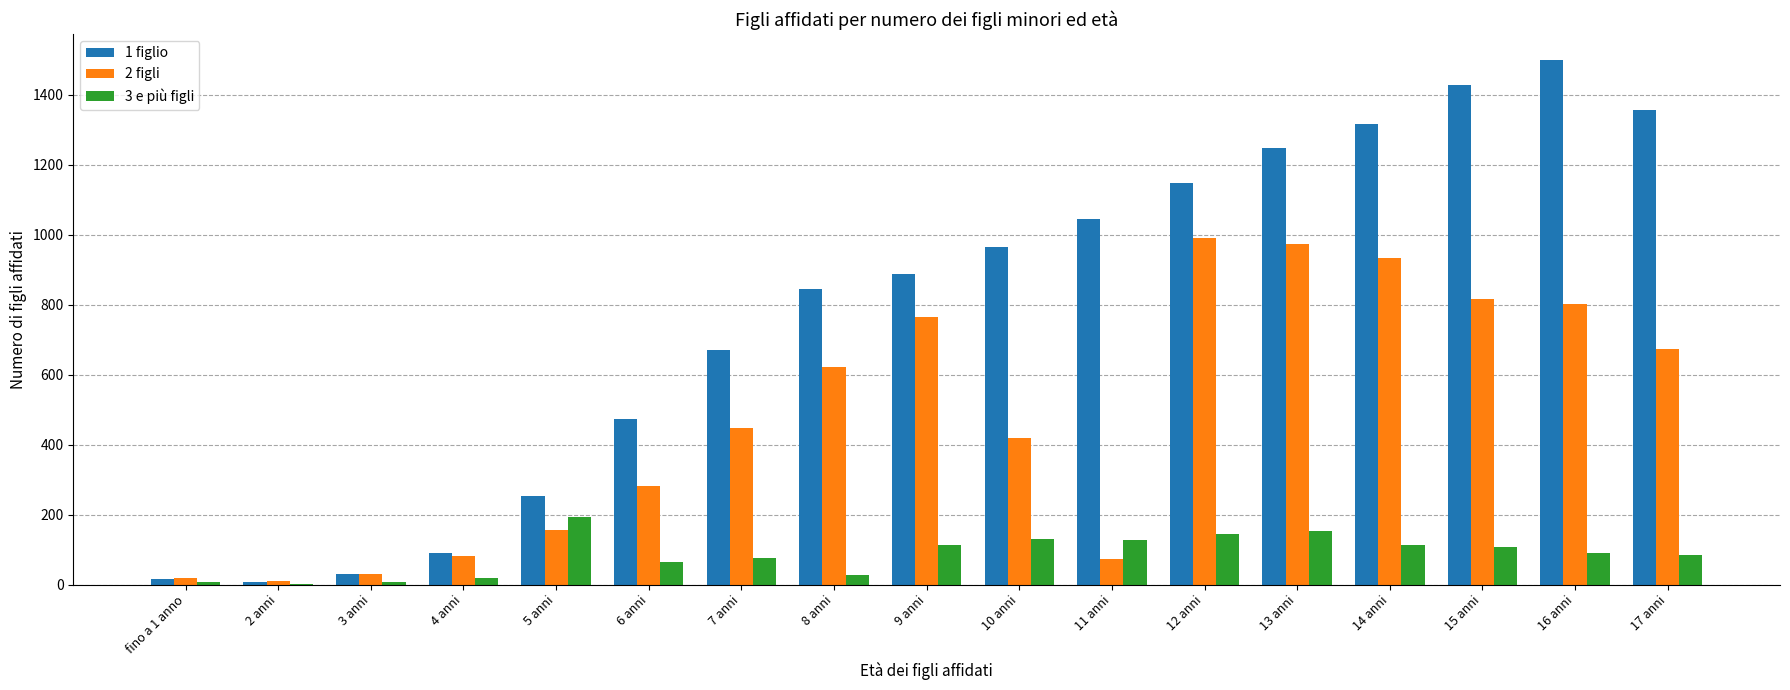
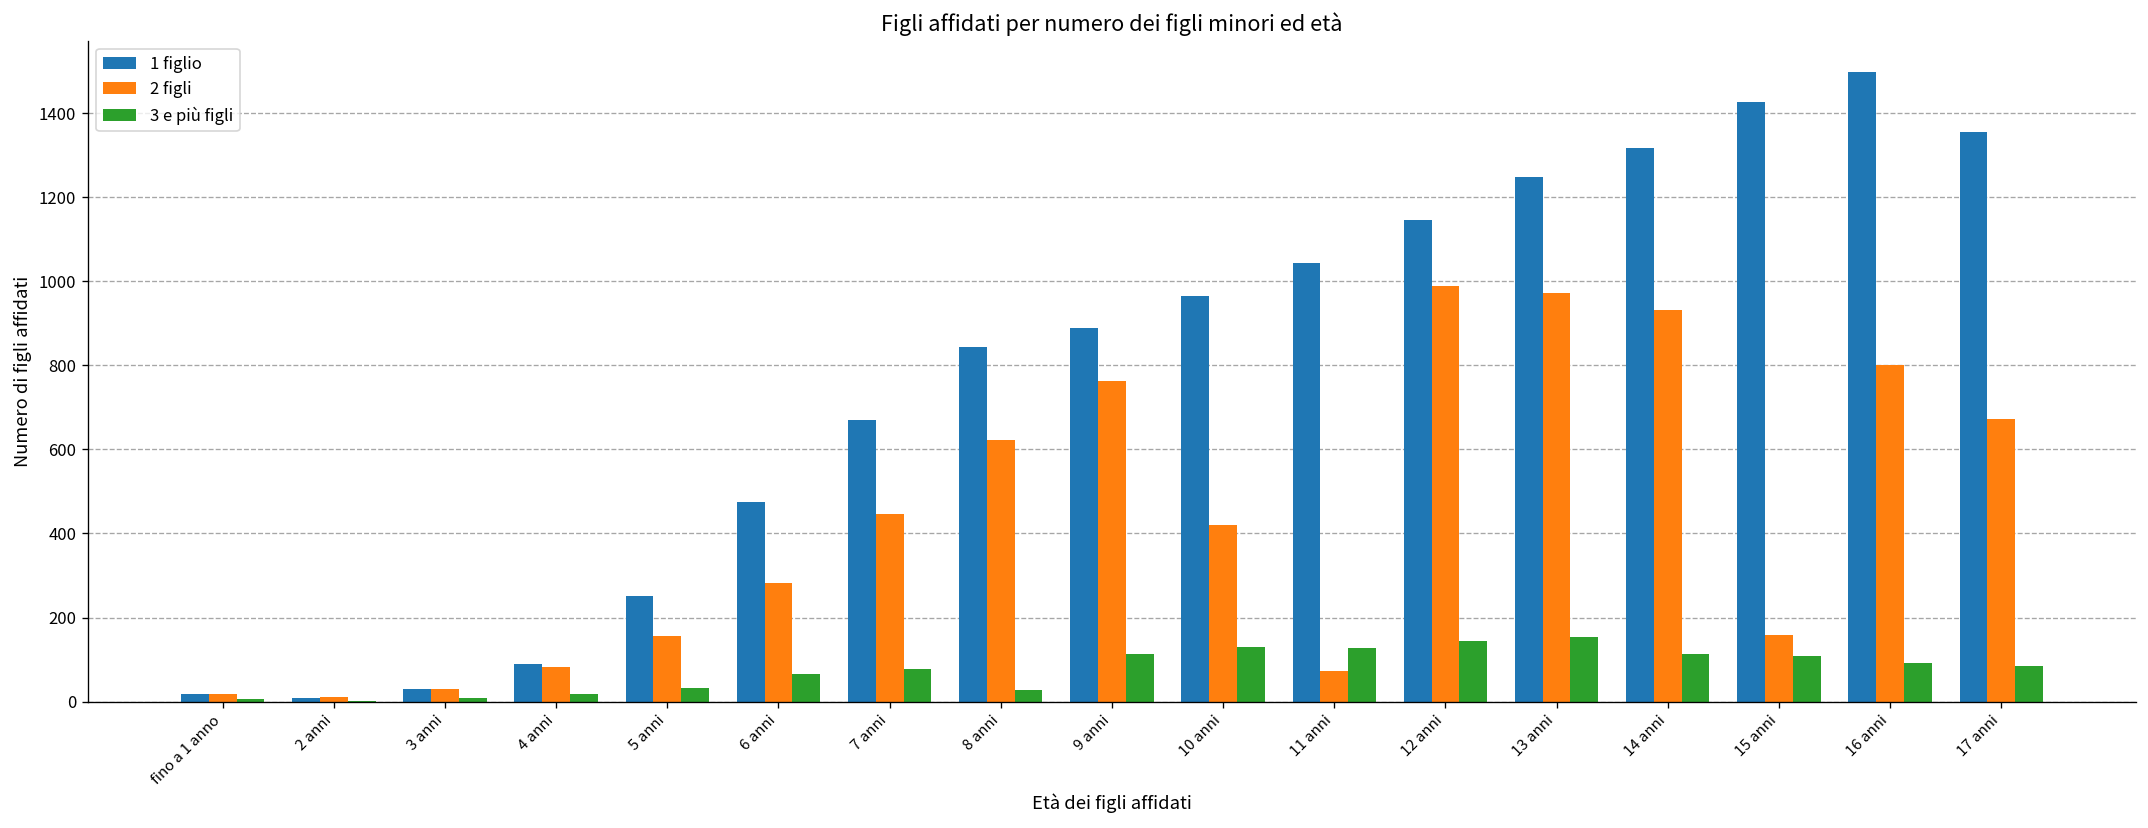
3 e più figli, 5 anni: 190 -> 30
2 figli, 15 anni: 820 -> 160
